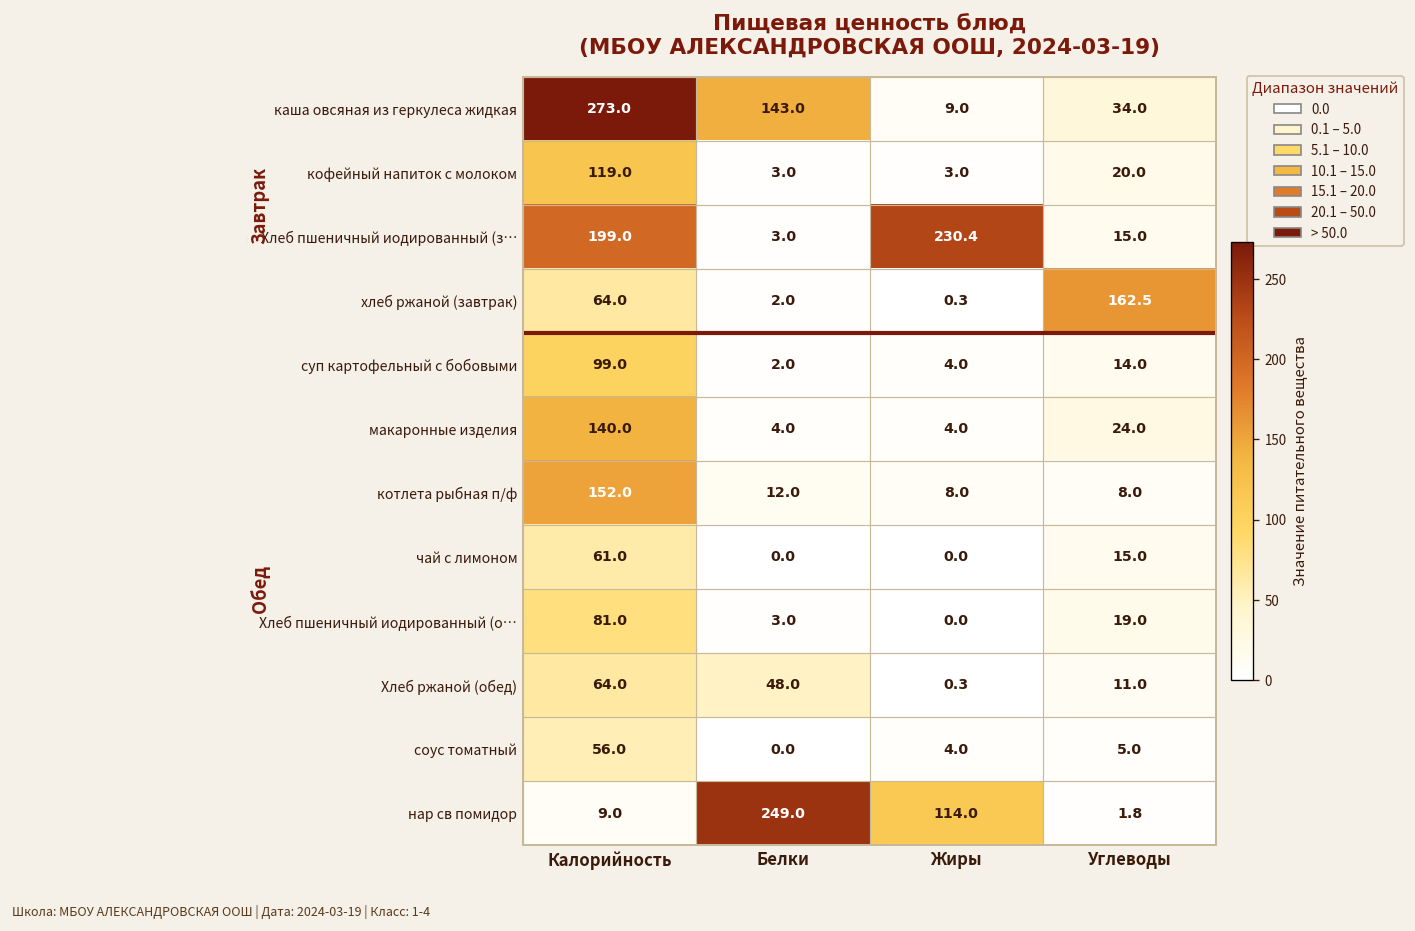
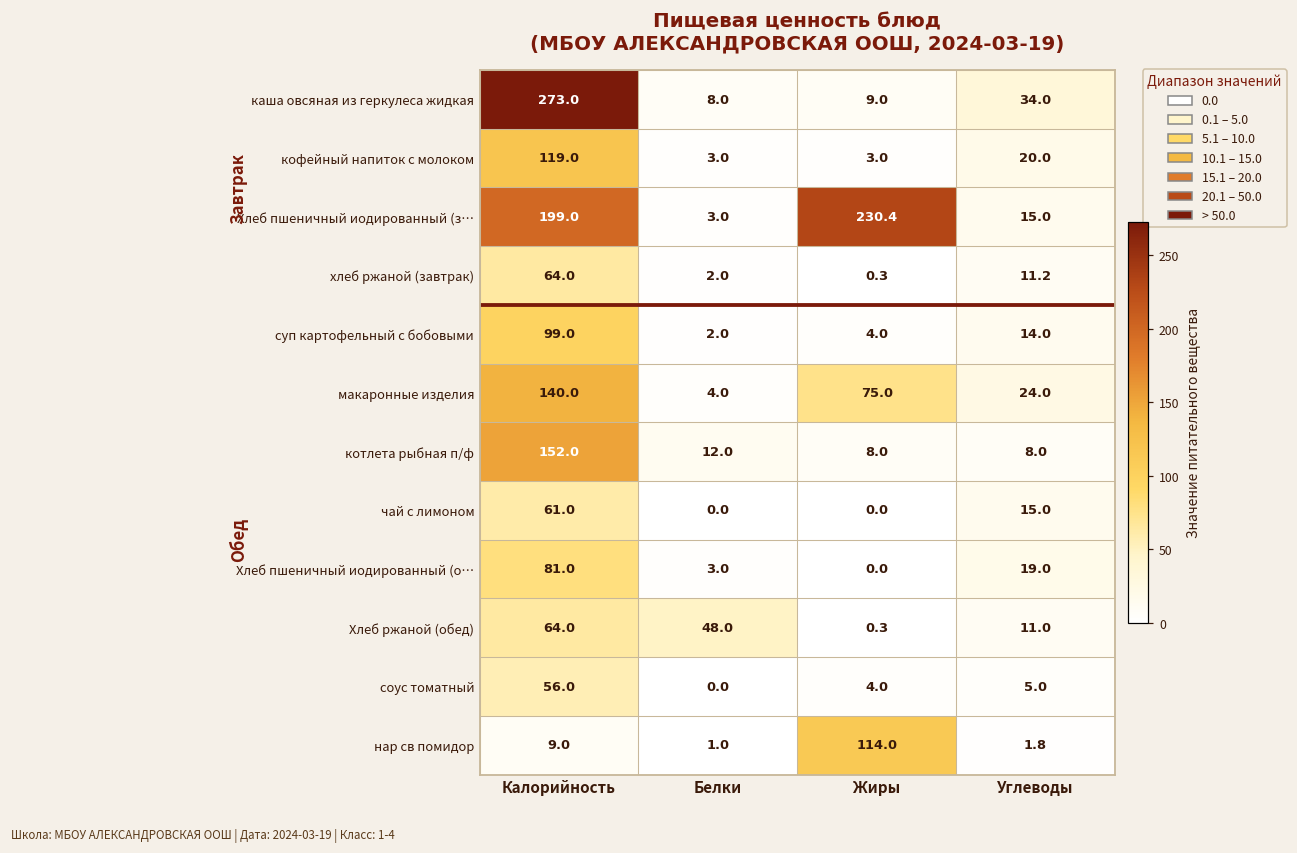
каша овсяная из геркулеса жидкая, Белки: 143.0 -> 8.0
хлеб ржаной (завтрак), Углеводы: 162.5 -> 11.2
макаронные изделия, Жиры: 4.0 -> 75.0
нар св помидор, Белки: 249.0 -> 1.0
